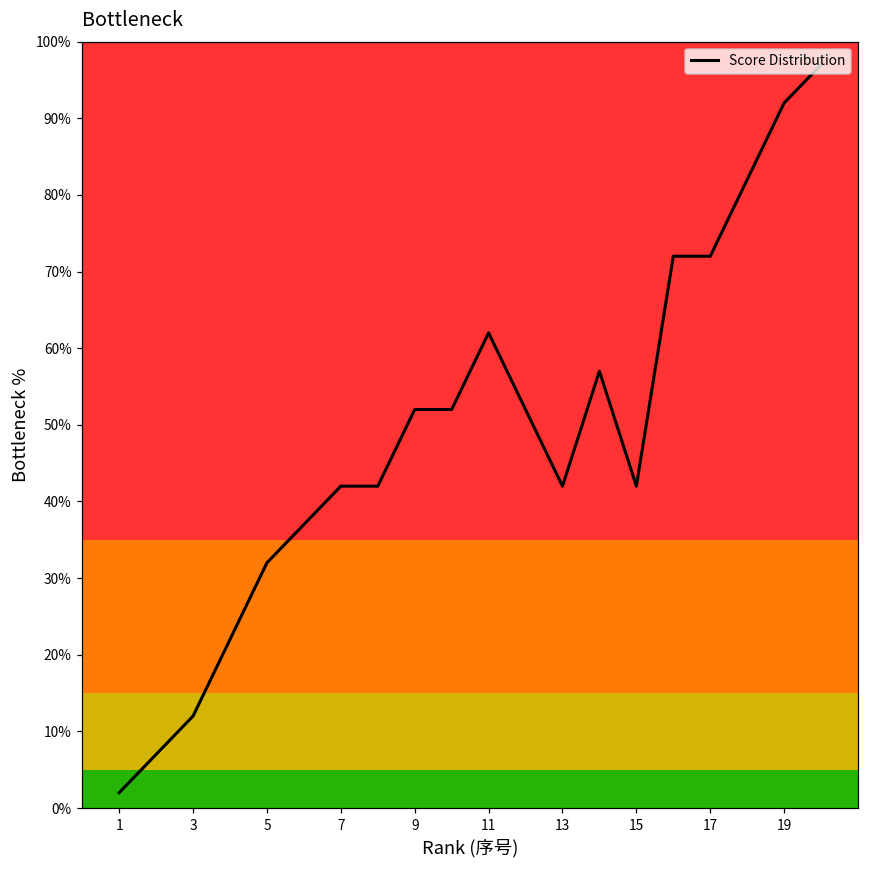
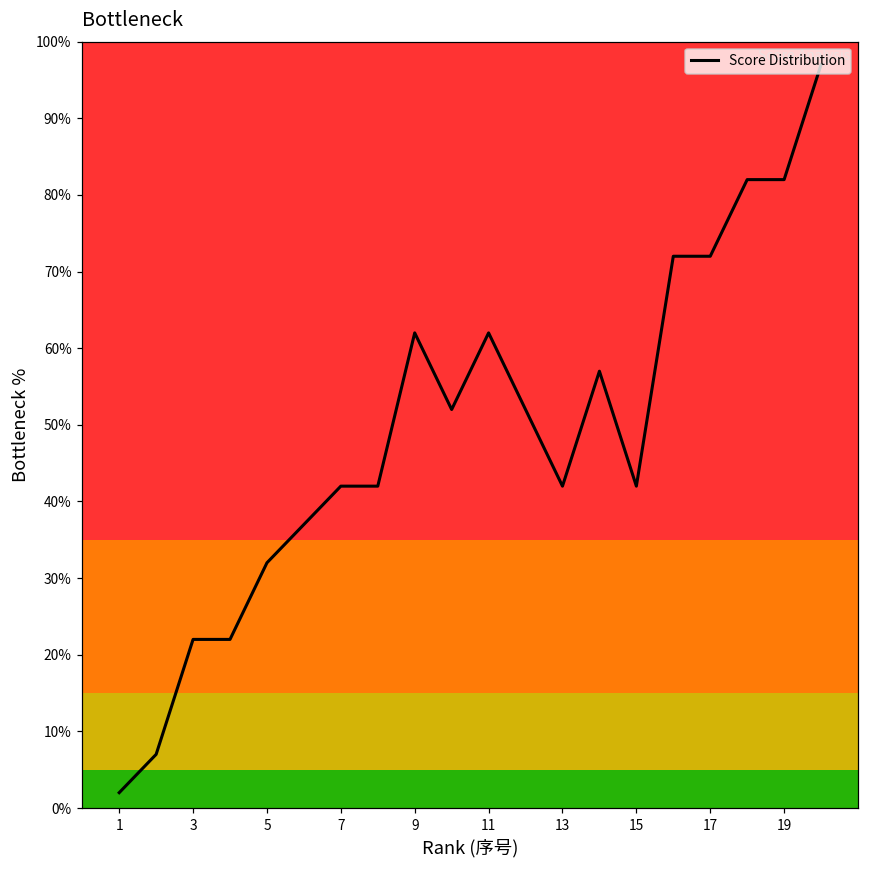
3: 12% -> 22%
9: 52% -> 62%
19: 92% -> 82%
